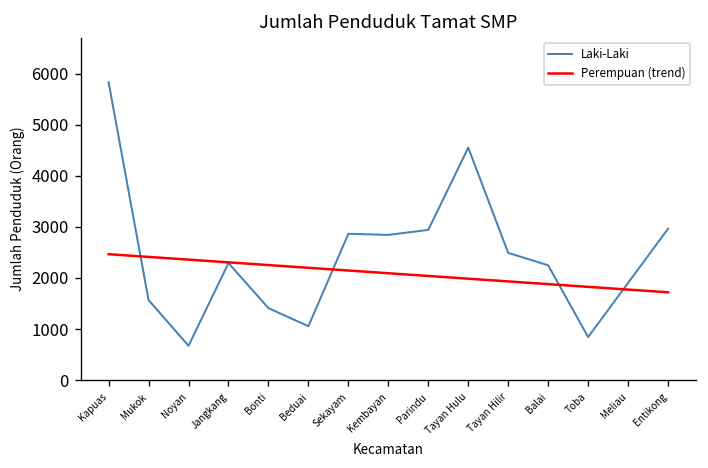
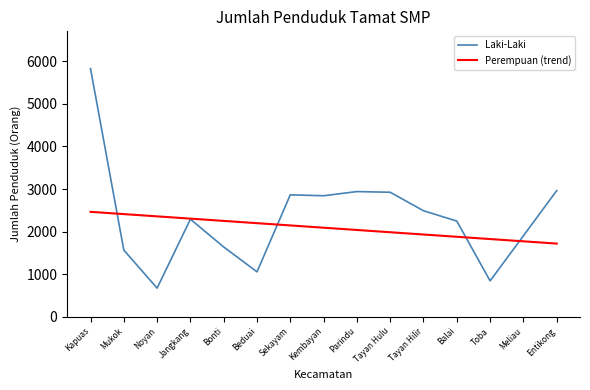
Laki-Laki, Bonti: 1400 -> 1600
Laki-Laki, Tayan Hulu: 4600 -> 2900
